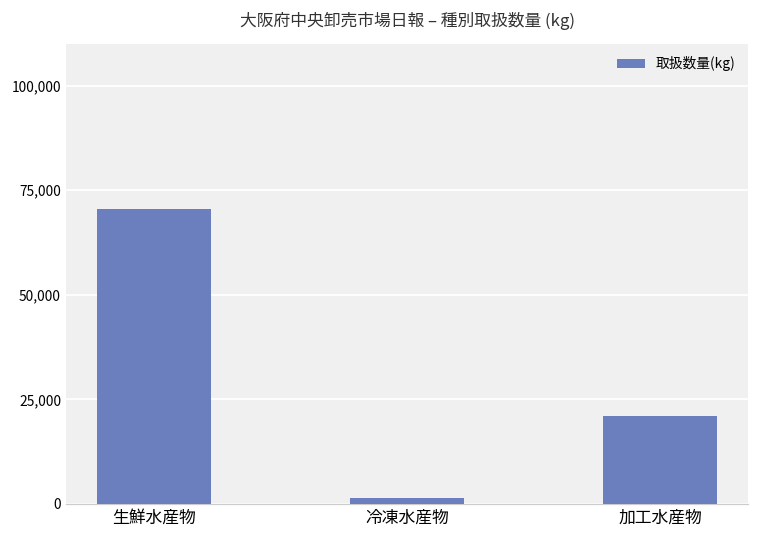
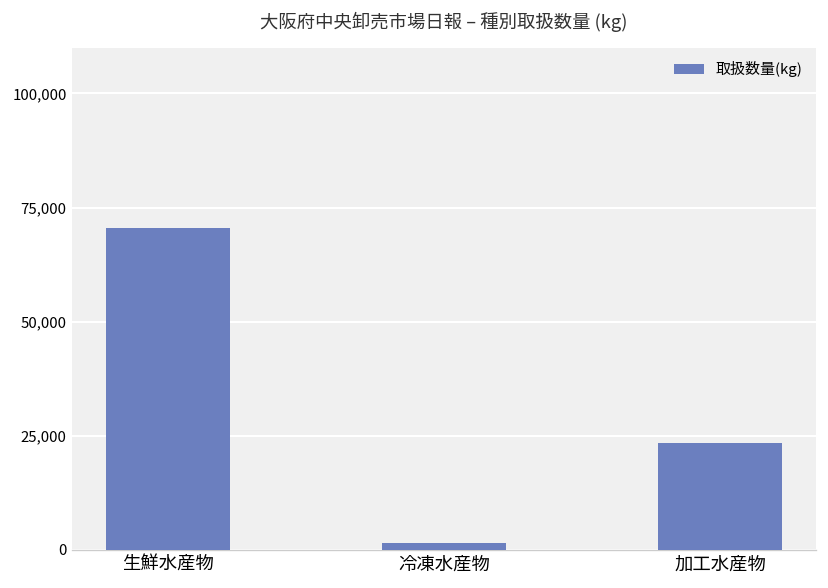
加工水産物: 21,000 -> 23,000
